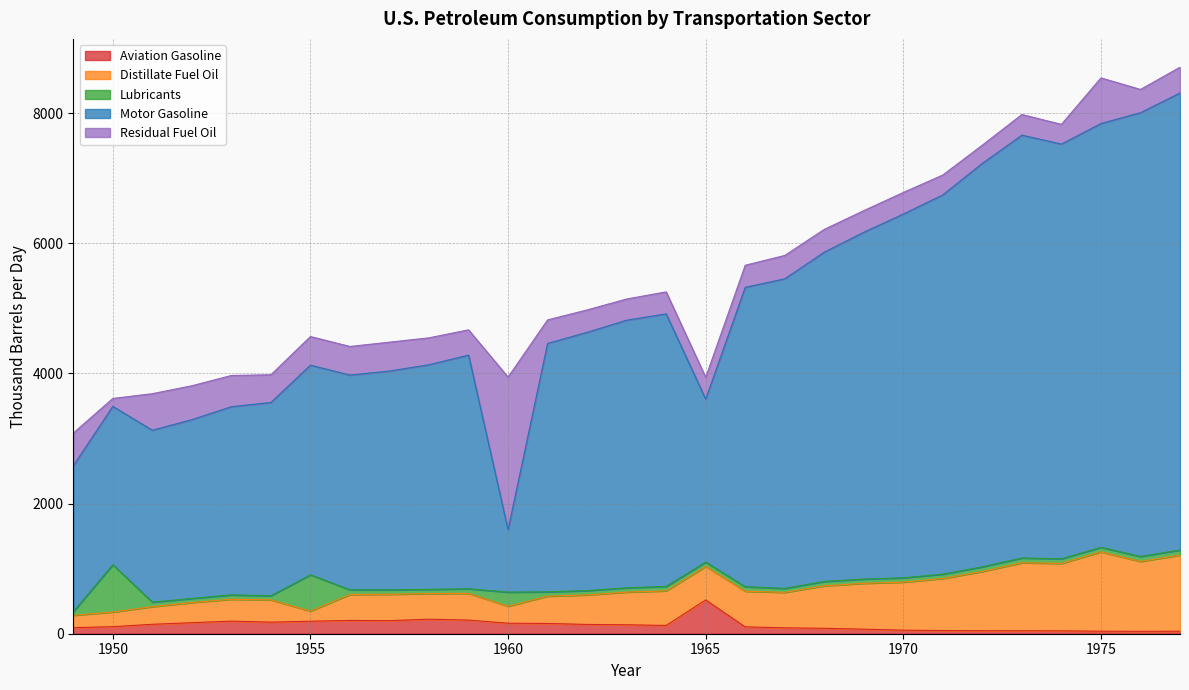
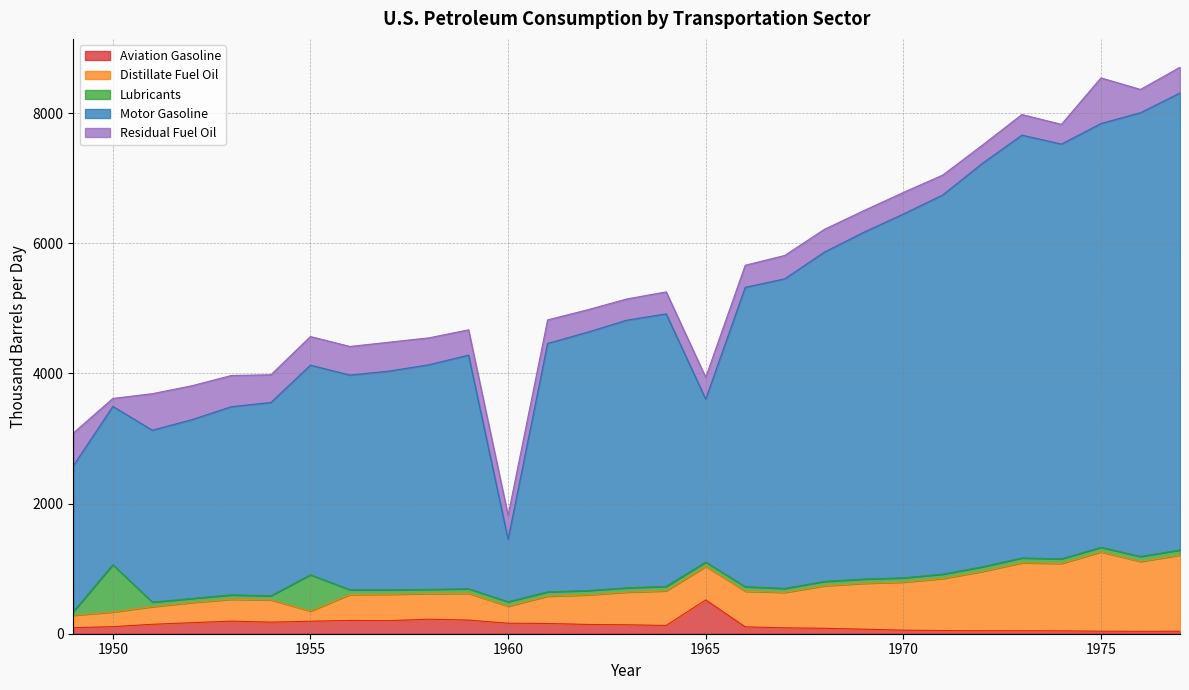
Lubricants, 1960: 200 -> 100
Residual Fuel Oil, 1960: 2300 -> 400
